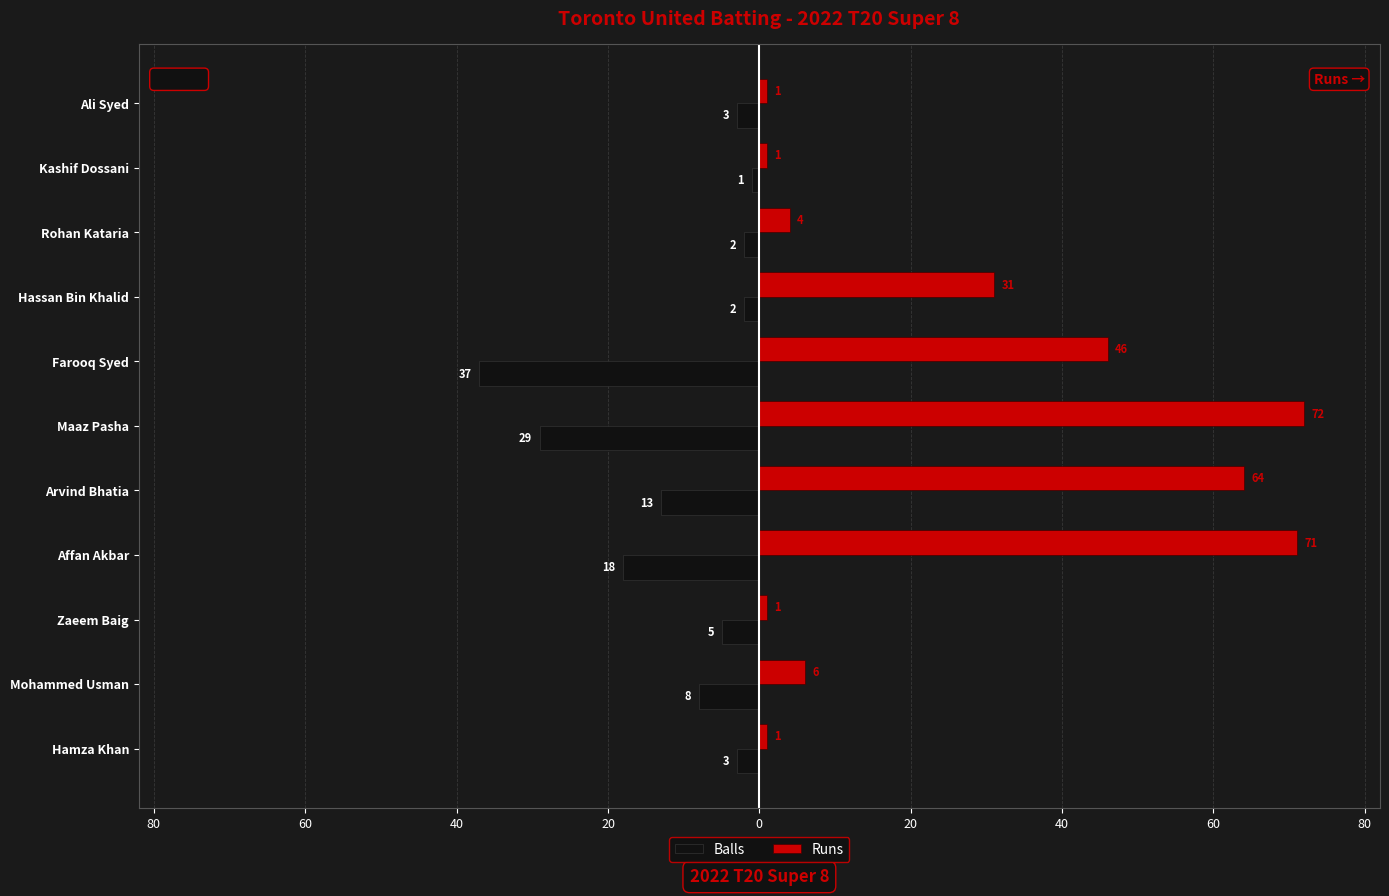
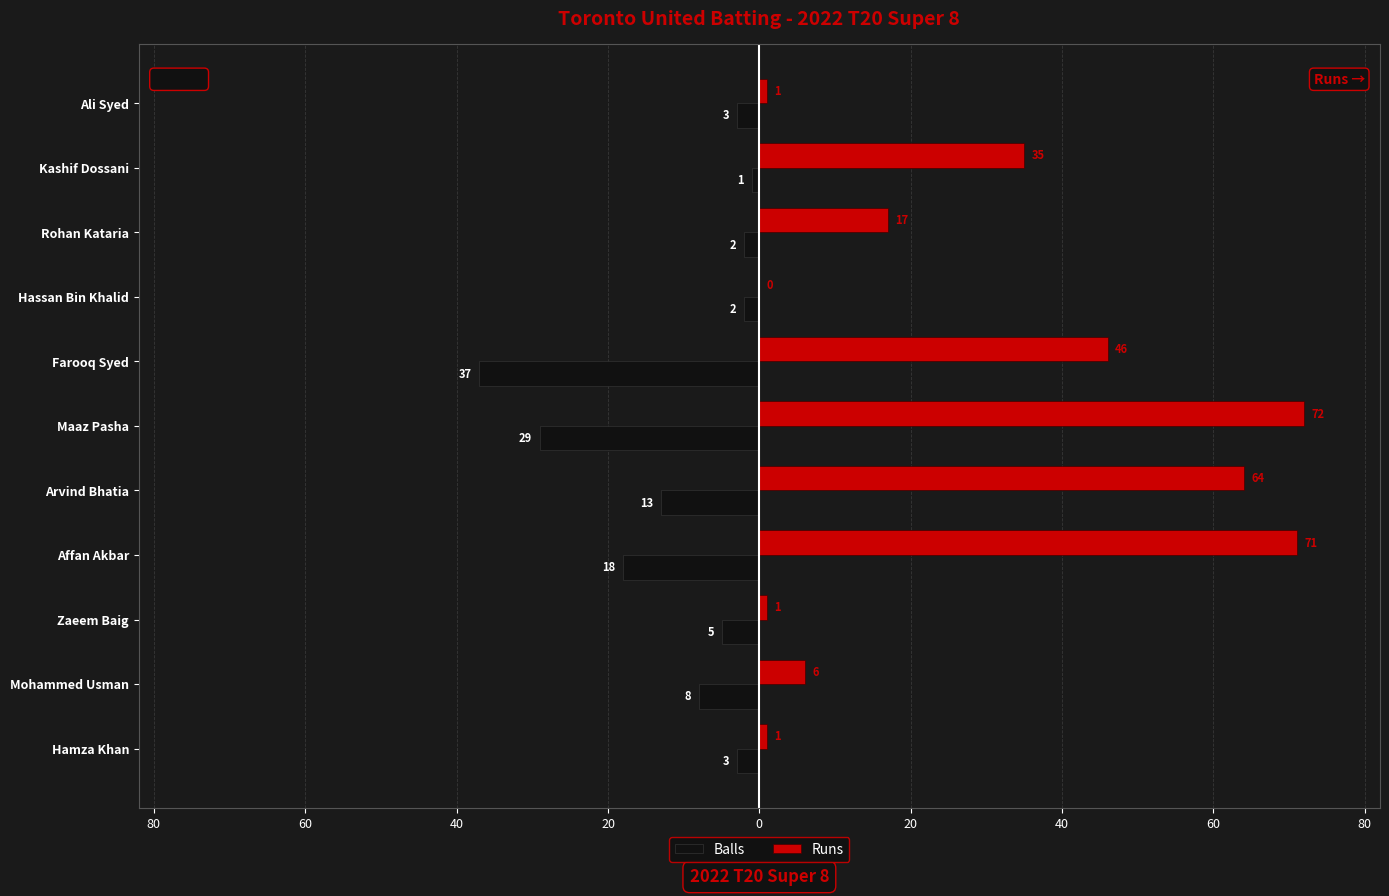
Runs, Kashif Dossani: 1 -> 35
Runs, Rohan Kataria: 4 -> 17
Runs, Hassan Bin Khalid: 31 -> 0
